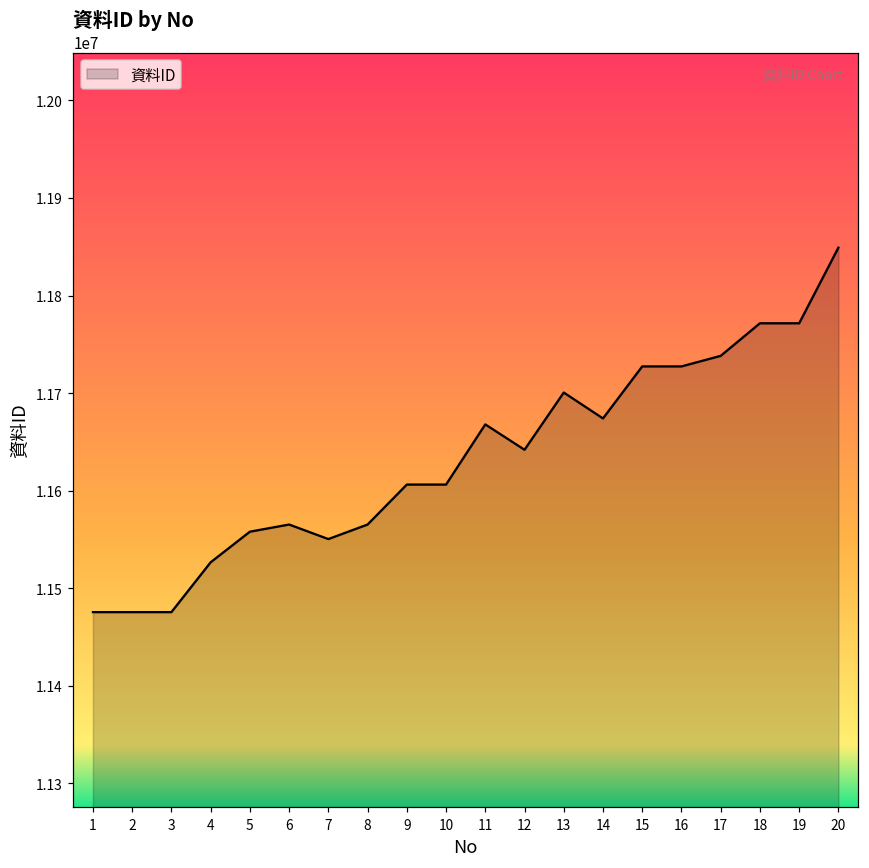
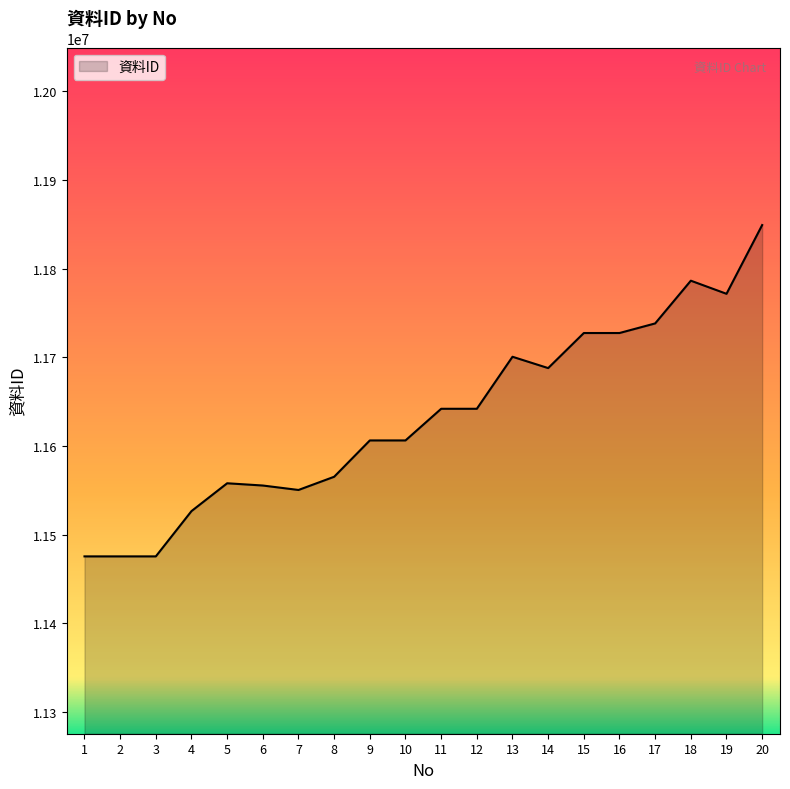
6: 11570000 -> 11560000
11: 11670000 -> 11640000
14: 11670000 -> 11690000
18: 11770000 -> 11790000
